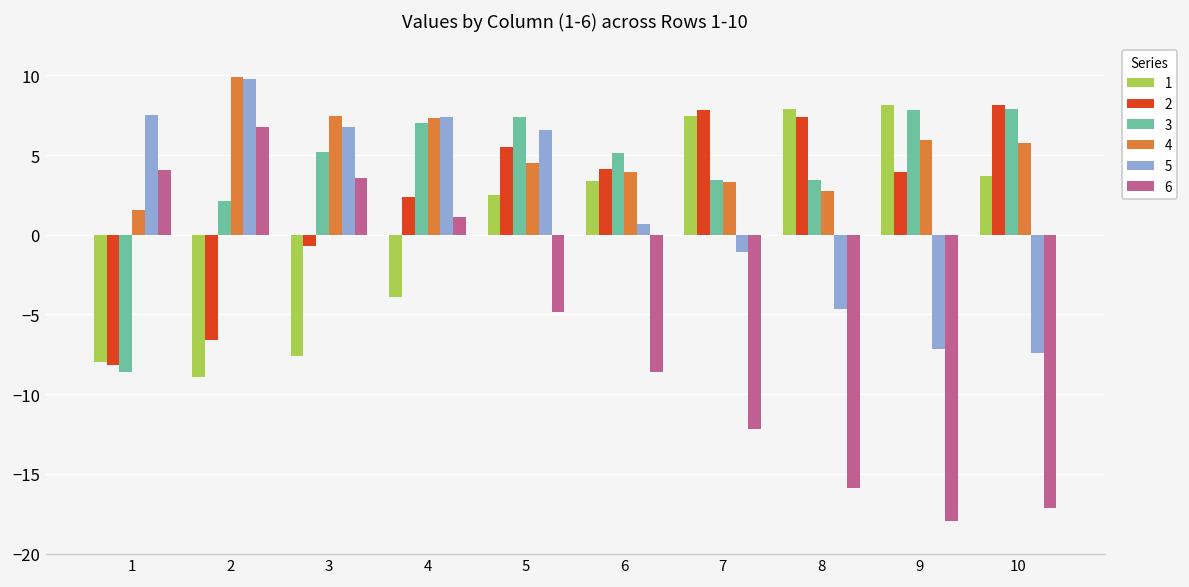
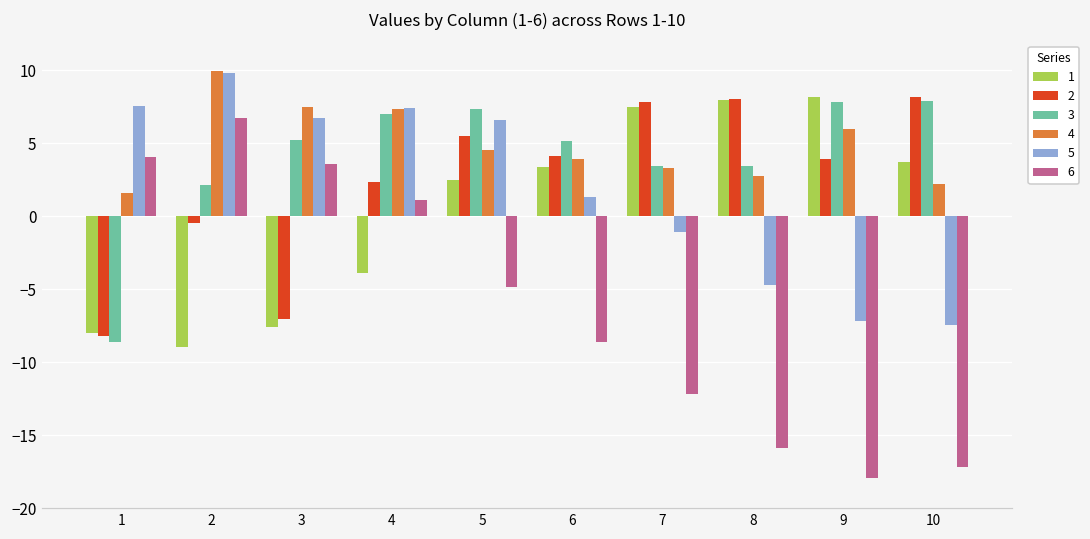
2, 2: -6.6 -> -0.5
2, 3: -0.7 -> -7.1
5, 6: 0.7 -> 1.3
2, 8: 7.4 -> 8.0
4, 10: 5.8 -> 2.2
